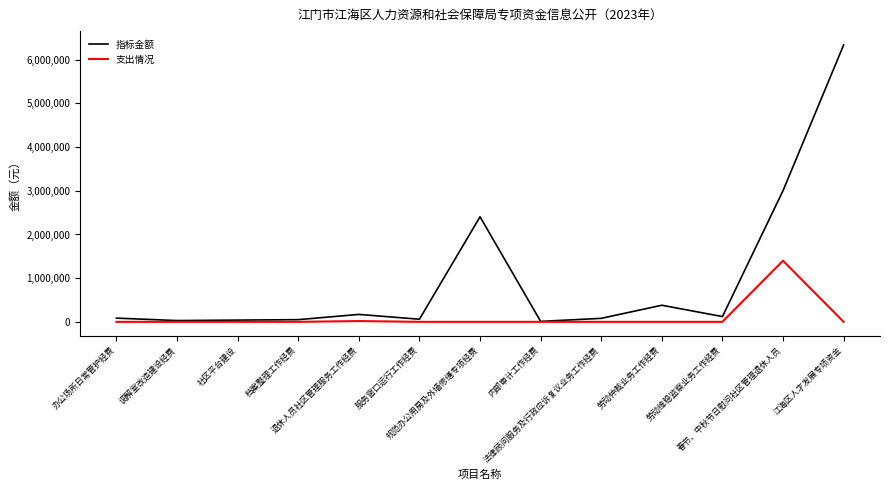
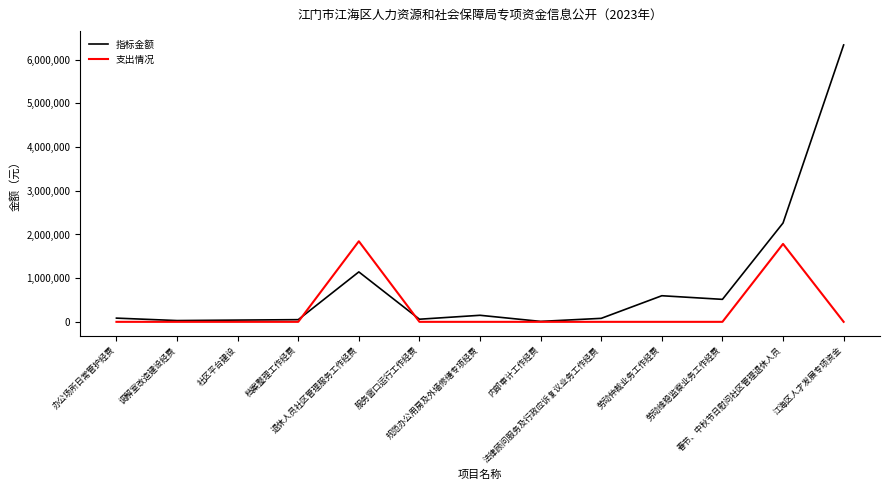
指标金额, 退休人员社区管理服务工作经费: 200,000 -> 1,100,000
支出情况, 退休人员社区管理服务工作经费: 0 -> 1,800,000
指标金额, 规范办公用房及外墙修缮专项经费: 2,400,000 -> 200,000
指标金额, 劳动仲裁业务工作经费: 400,000 -> 600,000
指标金额, 劳动维稳监察业务工作经费: 100,000 -> 500,000
指标金额, 春节、中秋节日慰问社区管理退休人员: 3,000,000 -> 2,300,000
支出情况, 春节、中秋节日慰问社区管理退休人员: 1,400,000 -> 1,800,000
